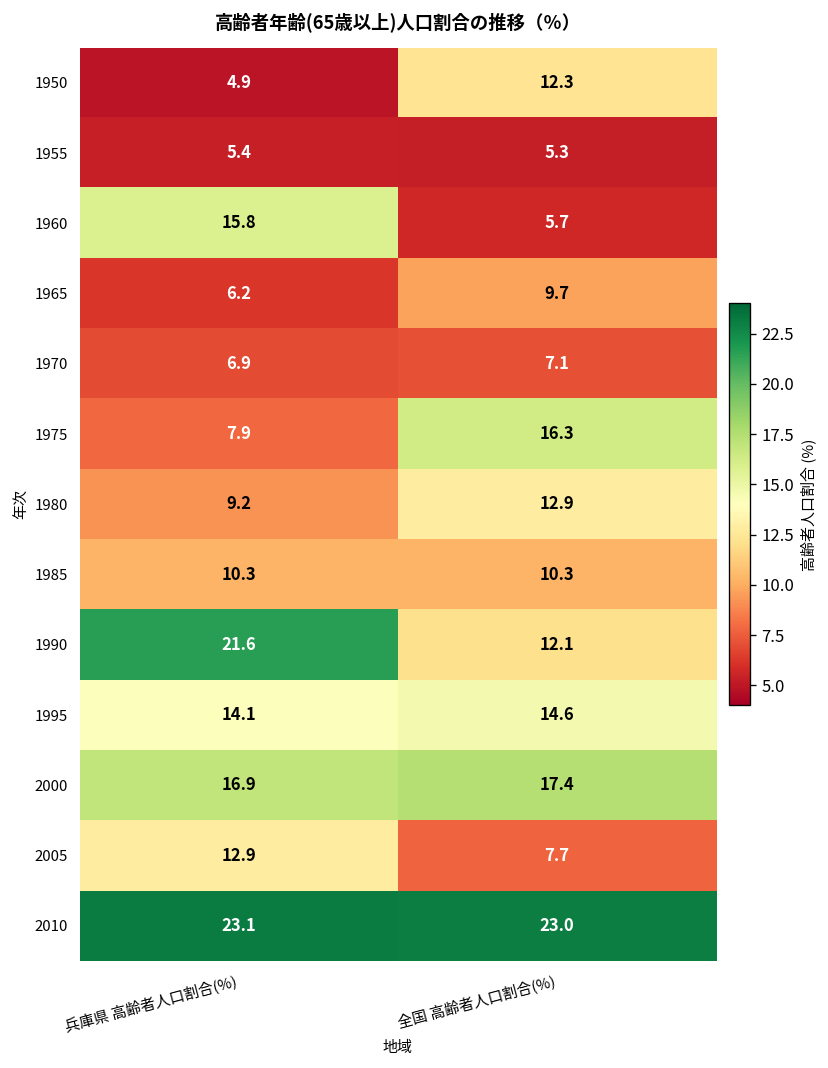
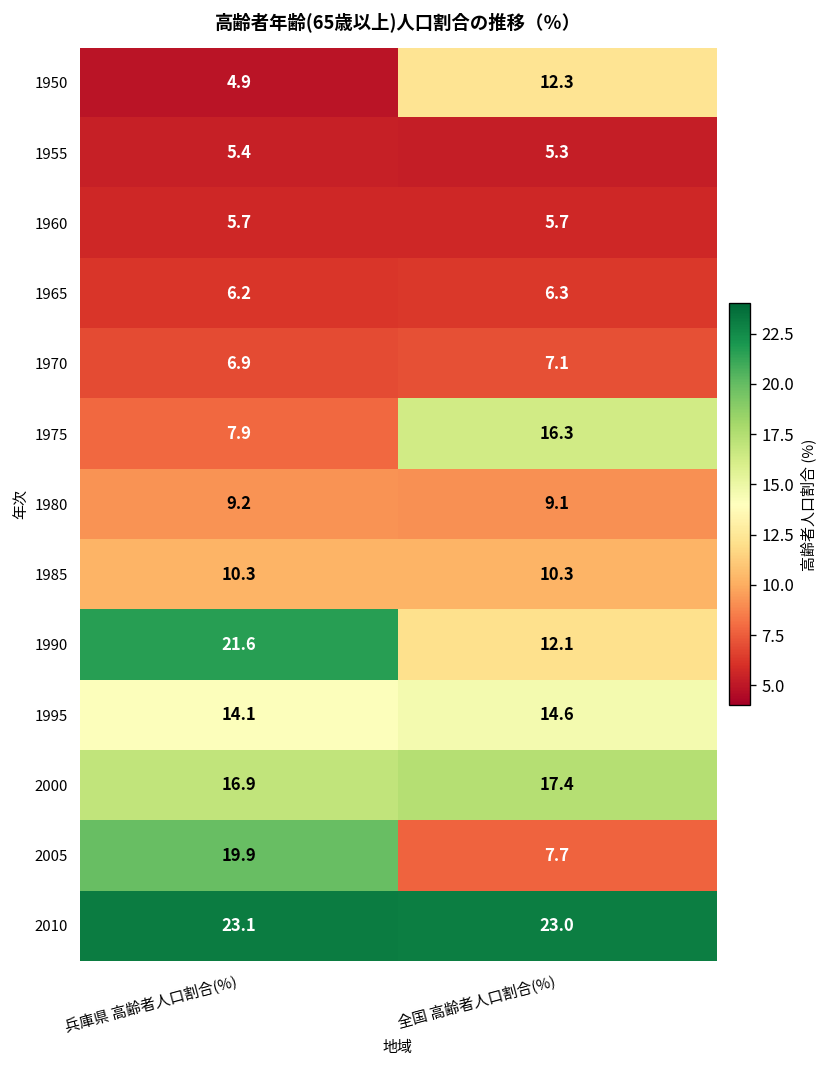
1960, 兵庫県 高齢者人口割合(%): 15.8 -> 5.7
1965, 全国 高齢者人口割合(%): 9.7 -> 6.3
1980, 全国 高齢者人口割合(%): 12.9 -> 9.1
2005, 兵庫県 高齢者人口割合(%): 12.9 -> 19.9
